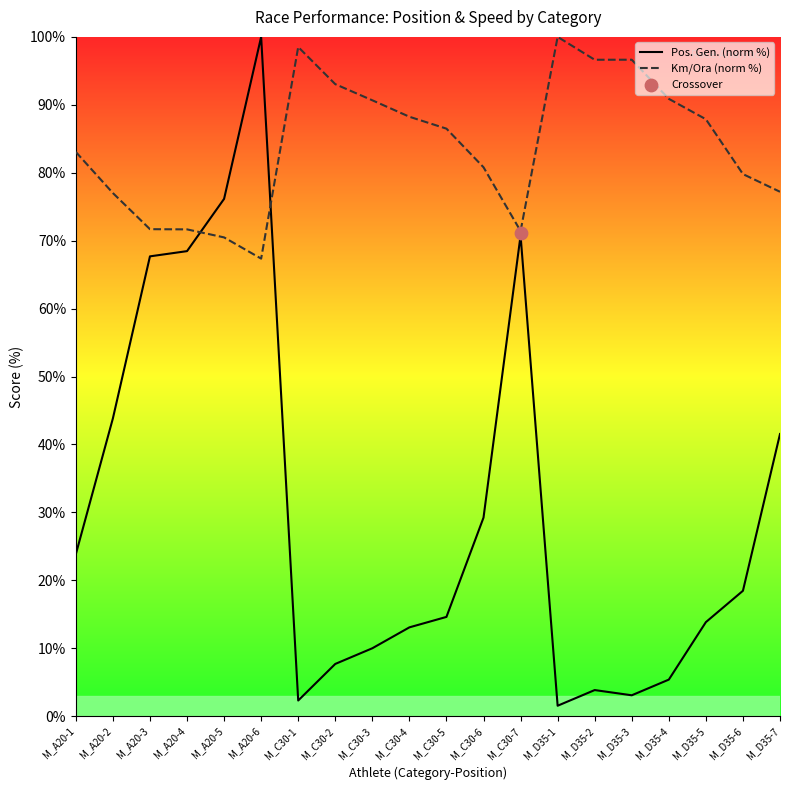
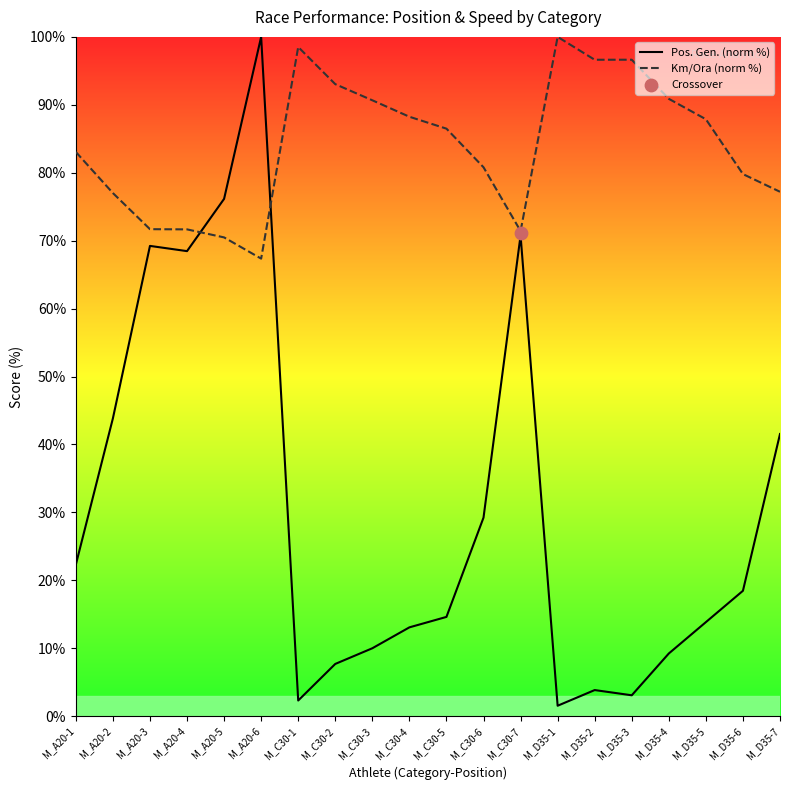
Pos. Gen. (norm %), M_A20-1: 24% -> 22%
Pos. Gen. (norm %), M_A20-3: 68% -> 69%
Pos. Gen. (norm %), M_D35-4: 5% -> 9%
